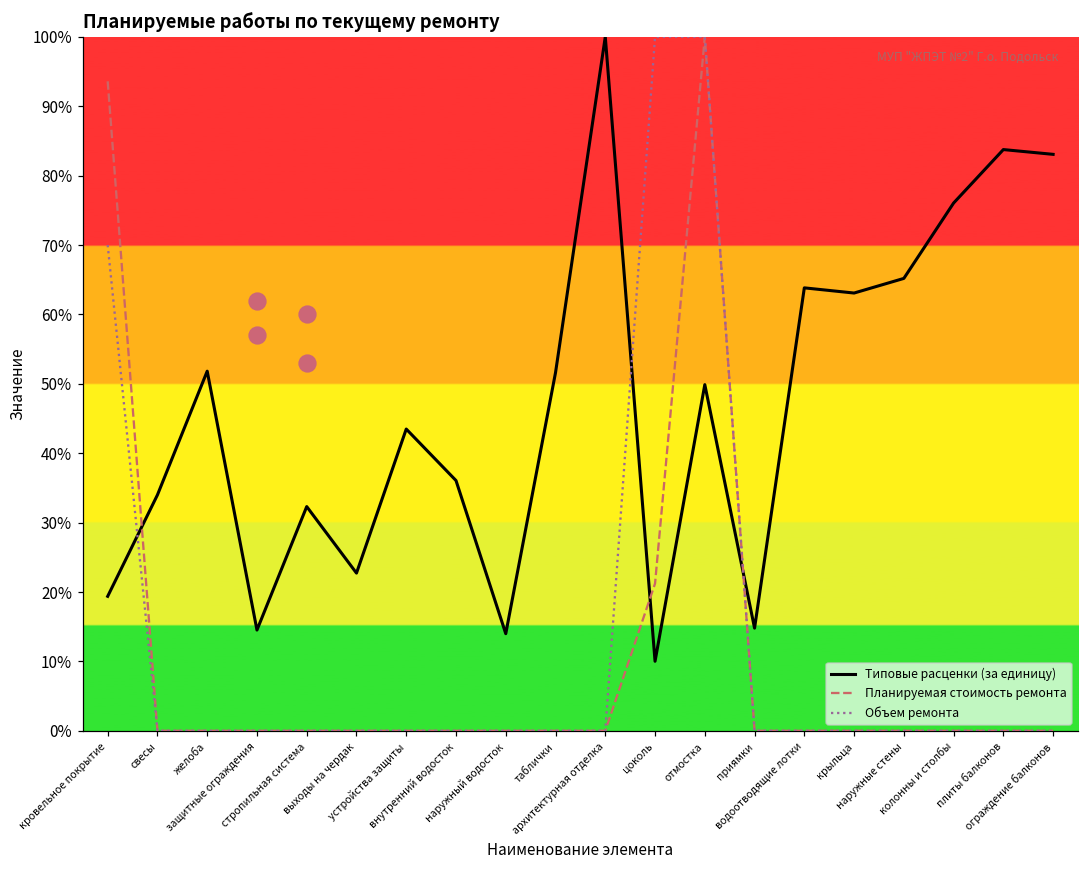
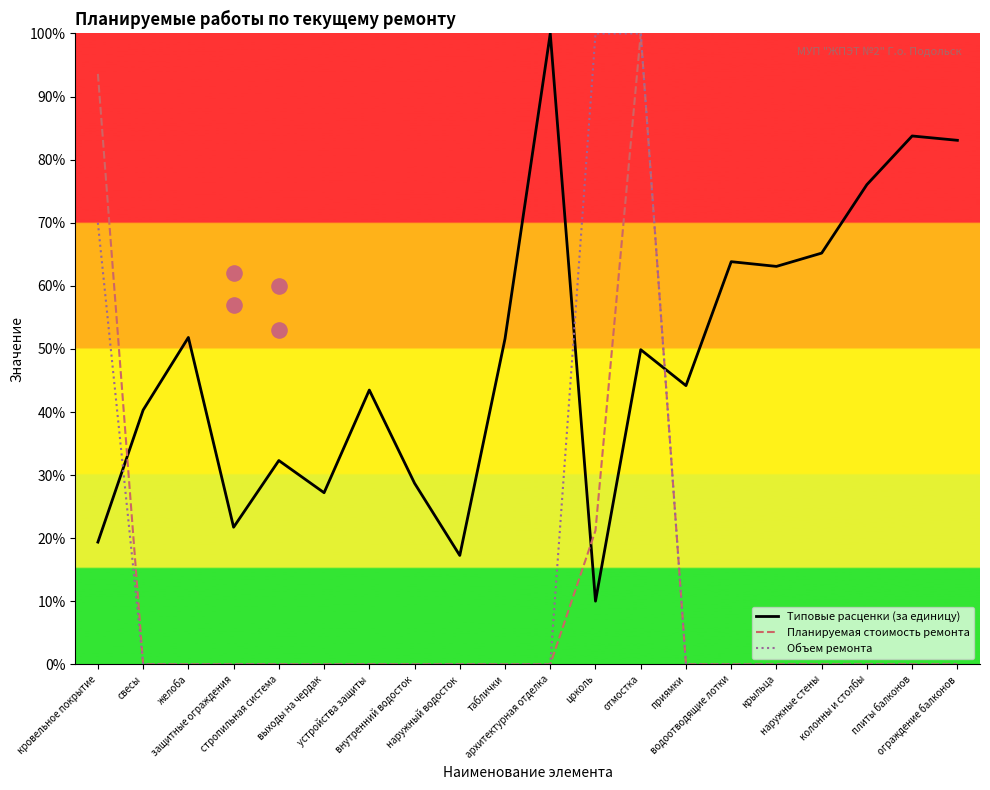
Типовые расценки (за единицу), свесы: 34% -> 40%
Типовые расценки (за единицу), защитные ограждения: 15% -> 22%
Типовые расценки (за единицу), выходы на чердак: 23% -> 27%
Типовые расценки (за единицу), внутренний водосток: 36% -> 29%
Типовые расценки (за единицу), наружный водосток: 14% -> 17%
Типовые расценки (за единицу), приямки: 15% -> 44%
